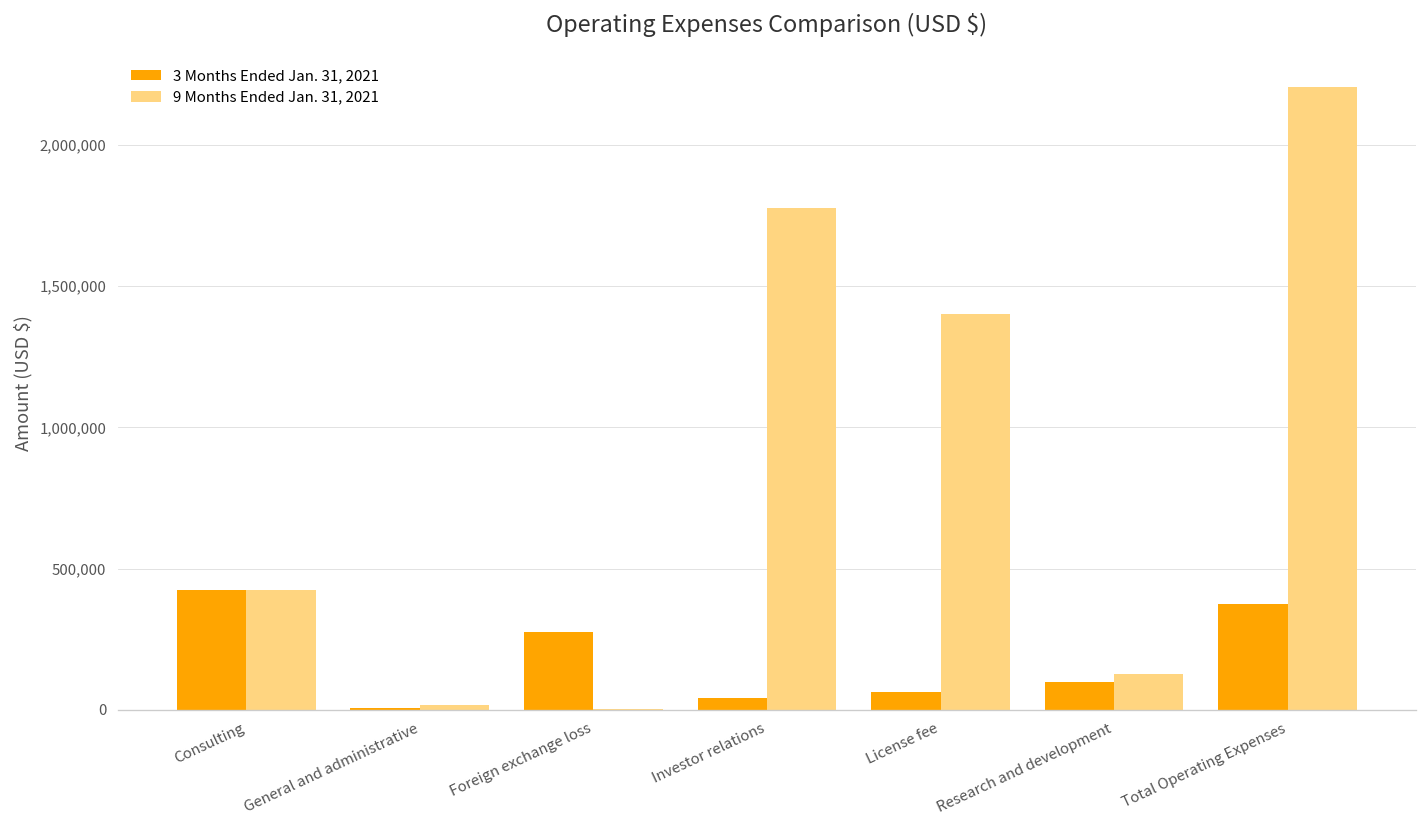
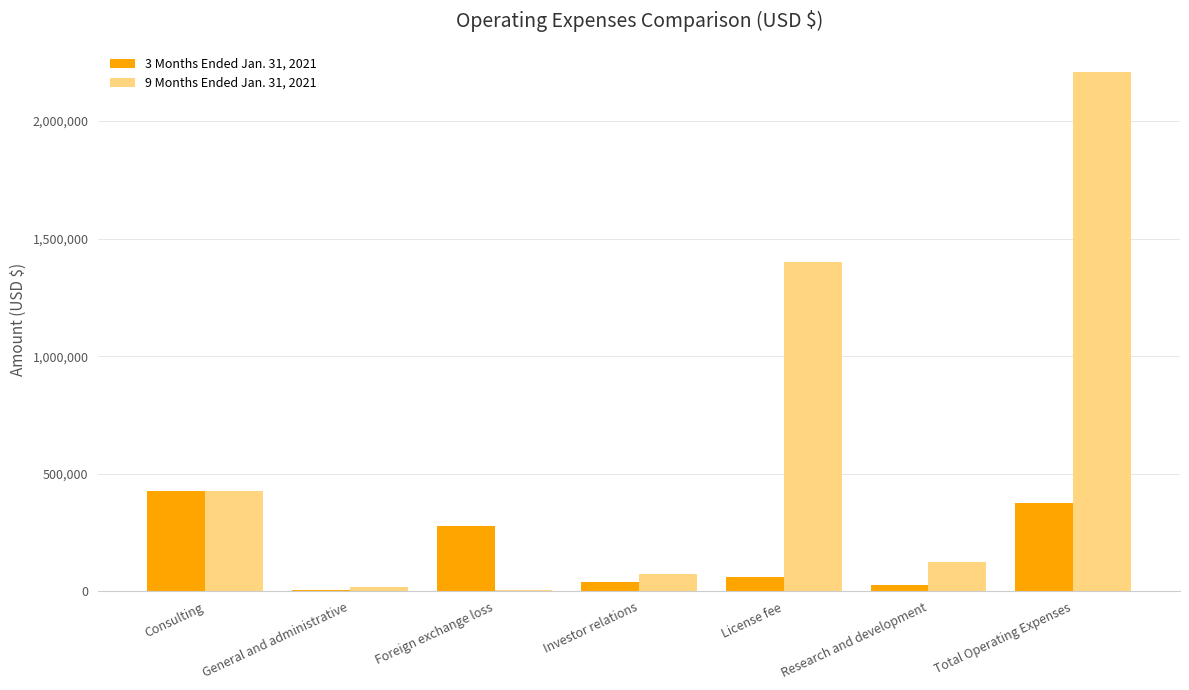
9 Months Ended Jan. 31, 2021, Investor relations: 1,780,000 -> 80,000
3 Months Ended Jan. 31, 2021, Research and development: 100,000 -> 30,000
